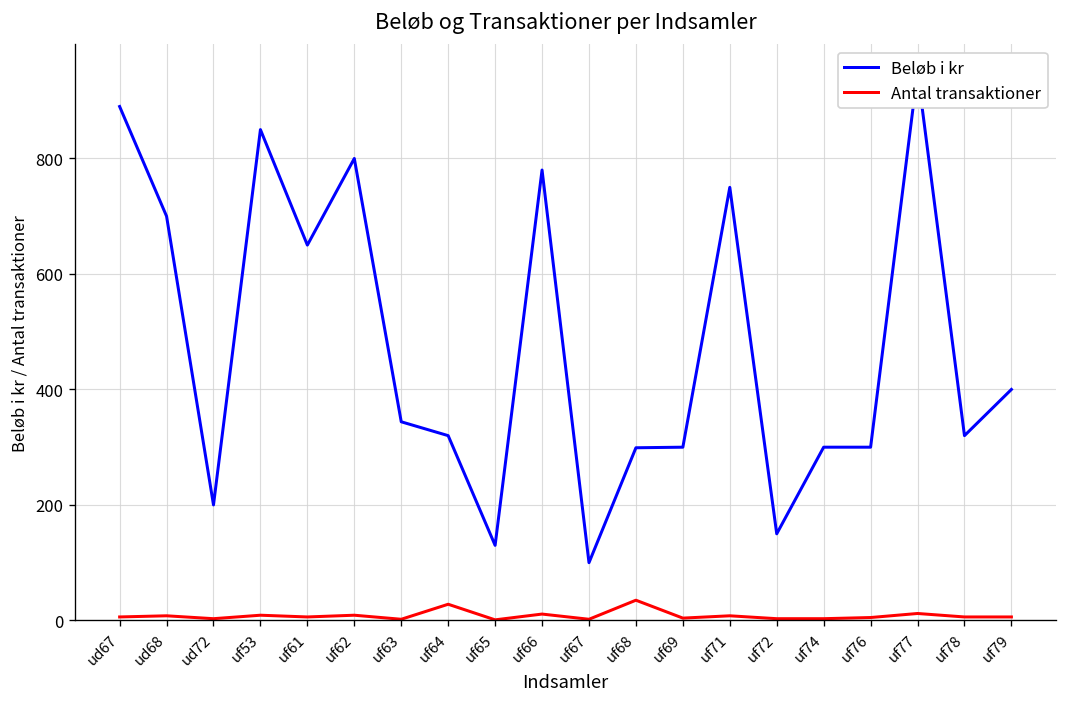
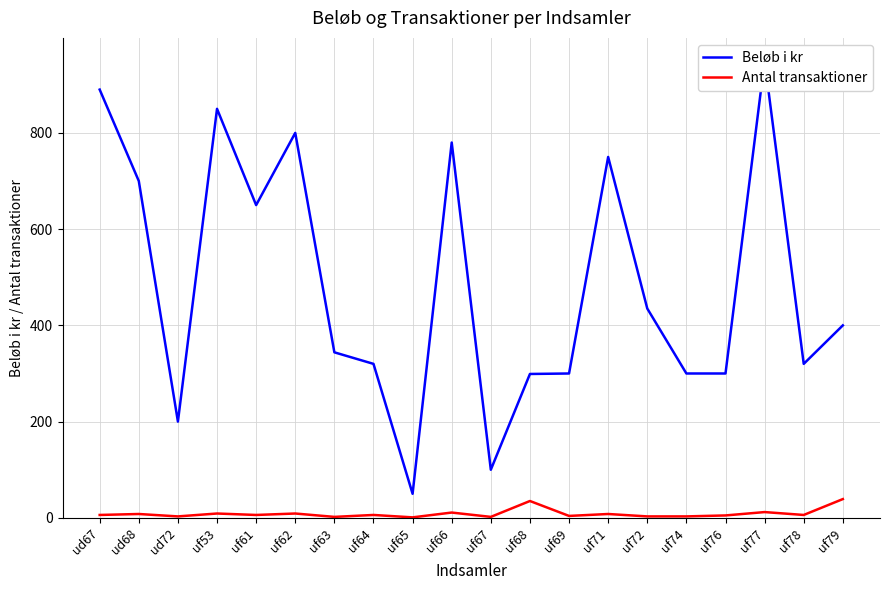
Antal transaktioner, uf64: 30 -> 10
Beløb i kr, uf65: 130 -> 50
Beløb i kr, uf72: 150 -> 440
Antal transaktioner, uf79: 10 -> 40
